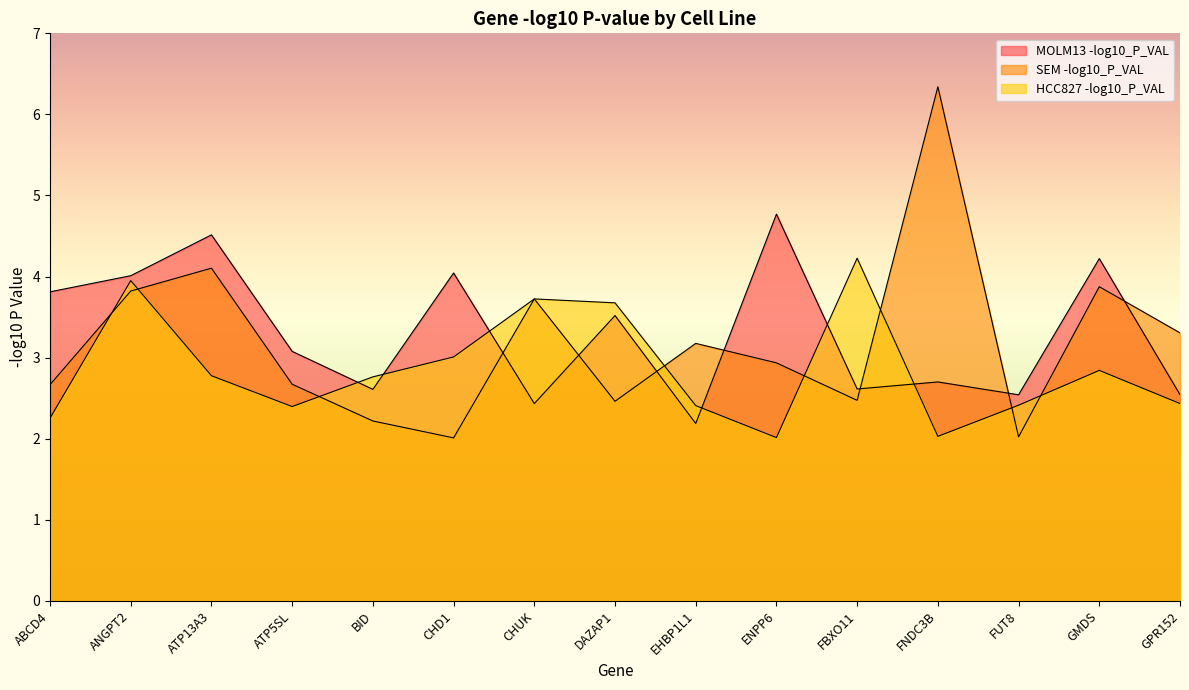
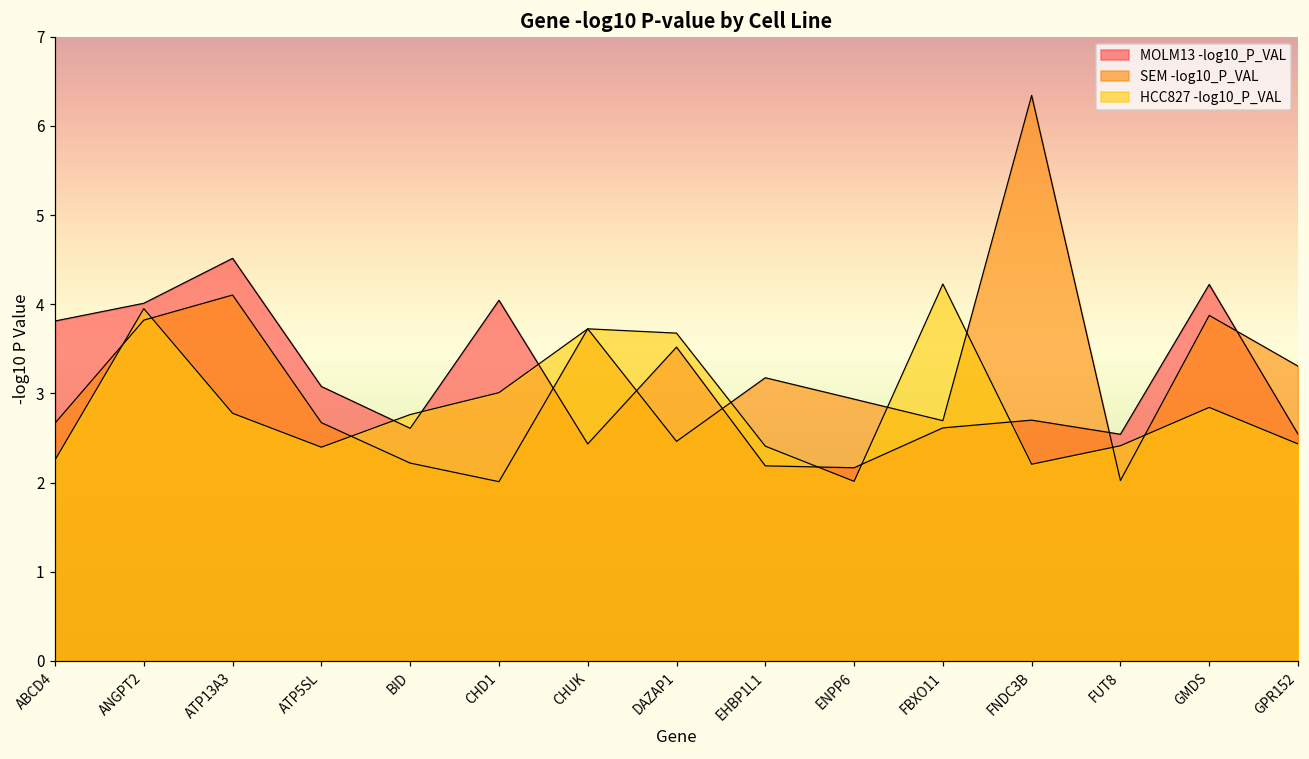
MOLM13 -log10_P_VAL, ENPP6: 4.8 -> 2.2
SEM -log10_P_VAL, FBXO11: 2.5 -> 2.7
HCC827 -log10_P_VAL, FNDC3B: 2.0 -> 2.2
